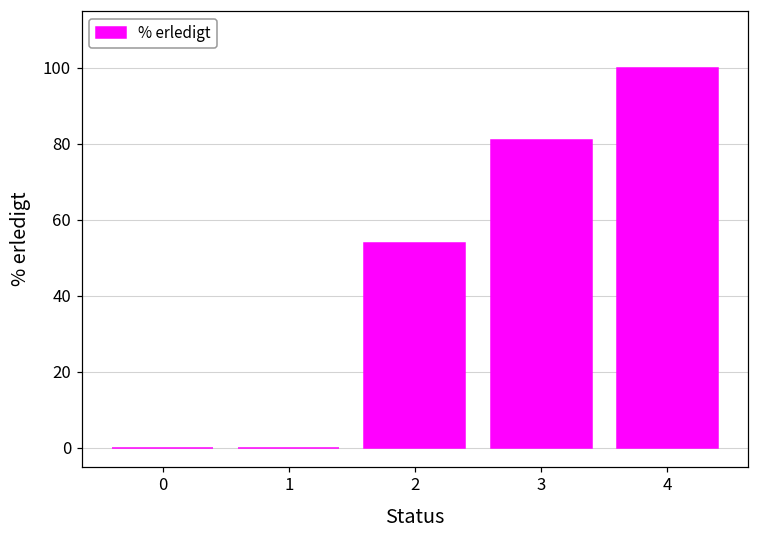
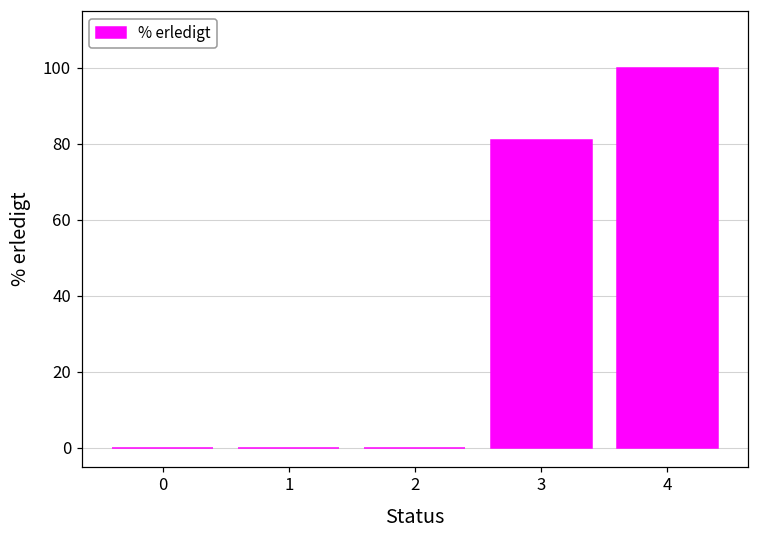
2: 54 -> 0
